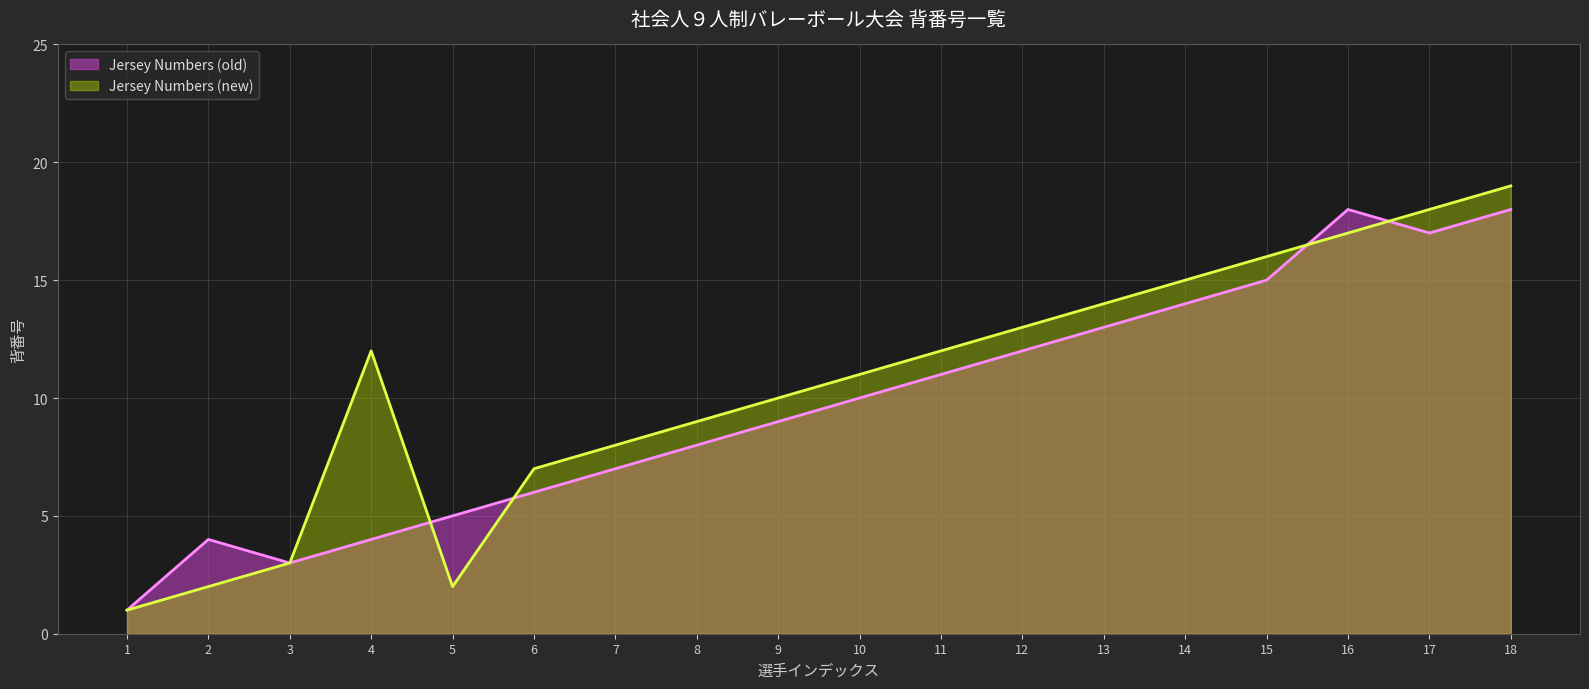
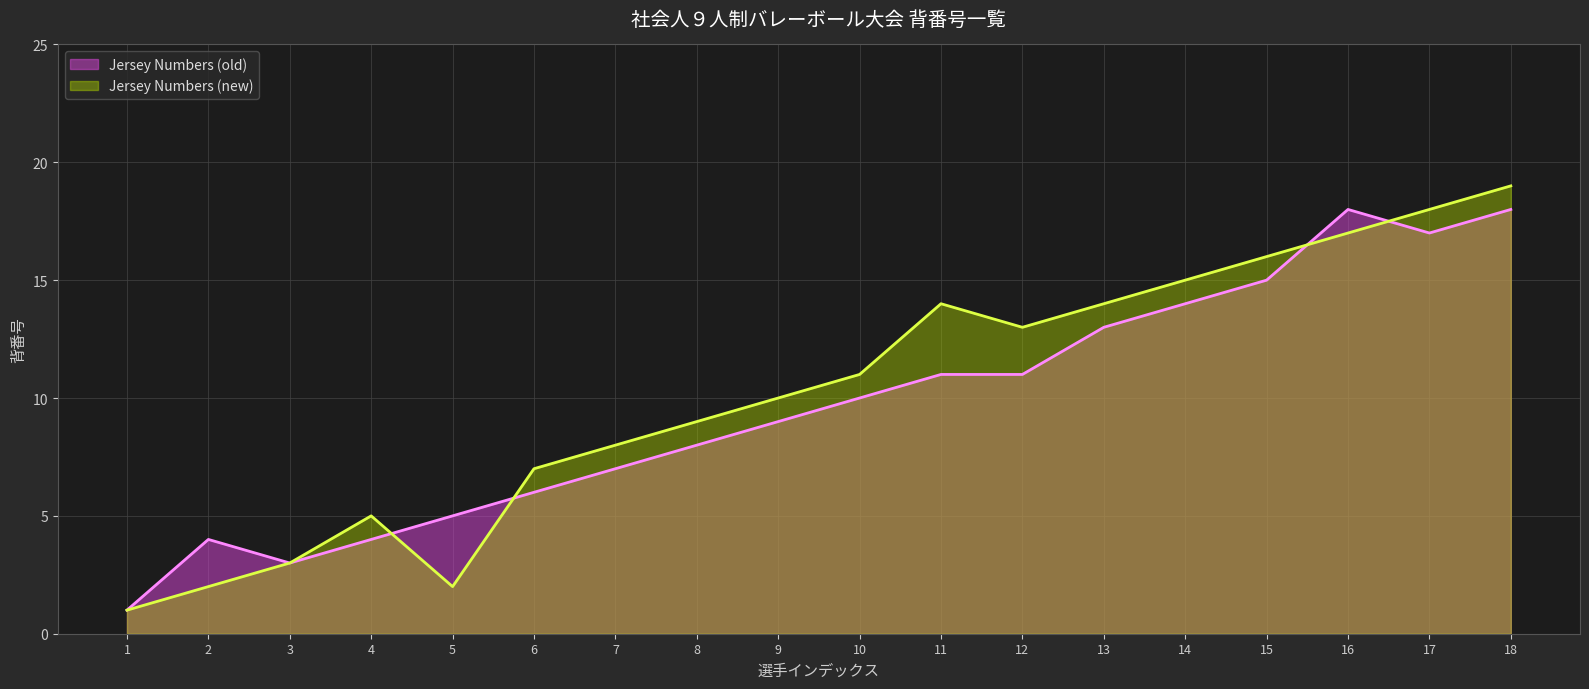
Jersey Numbers (new), 4: 12 -> 5
Jersey Numbers (new), 11: 12 -> 14
Jersey Numbers (old), 12: 12 -> 11
